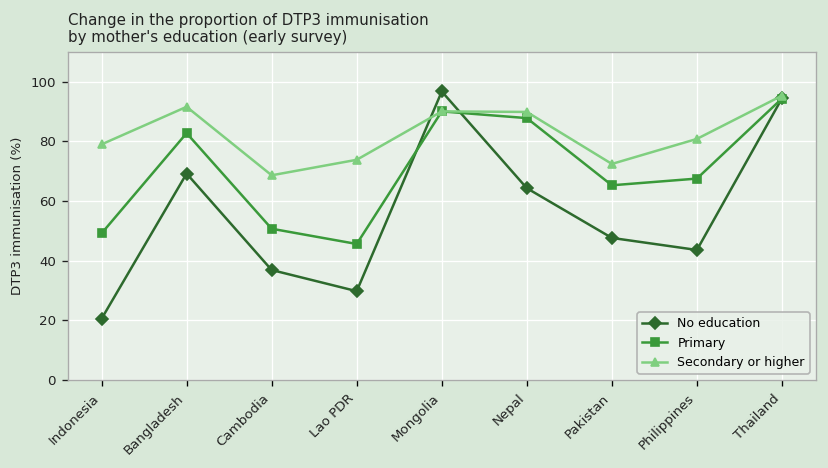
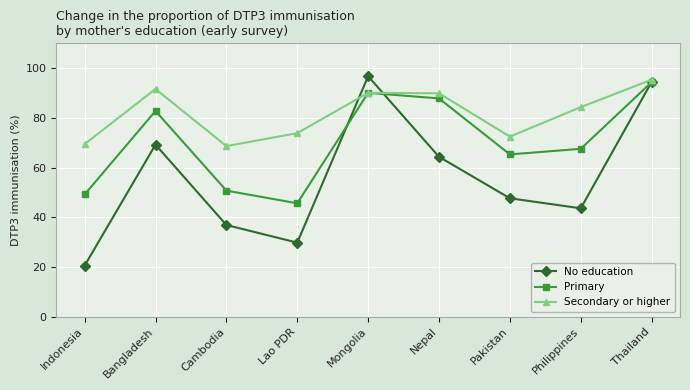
Secondary or higher, Indonesia: 79 -> 69
Secondary or higher, Philippines: 81 -> 84
